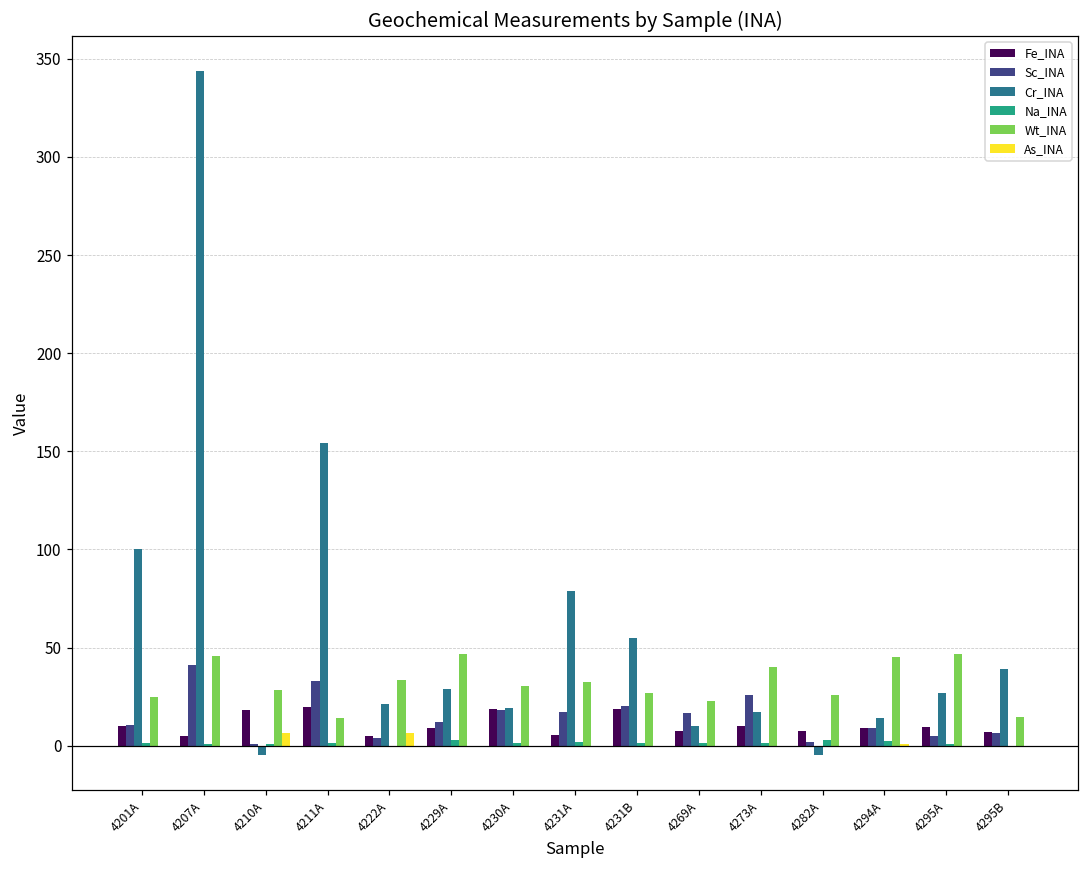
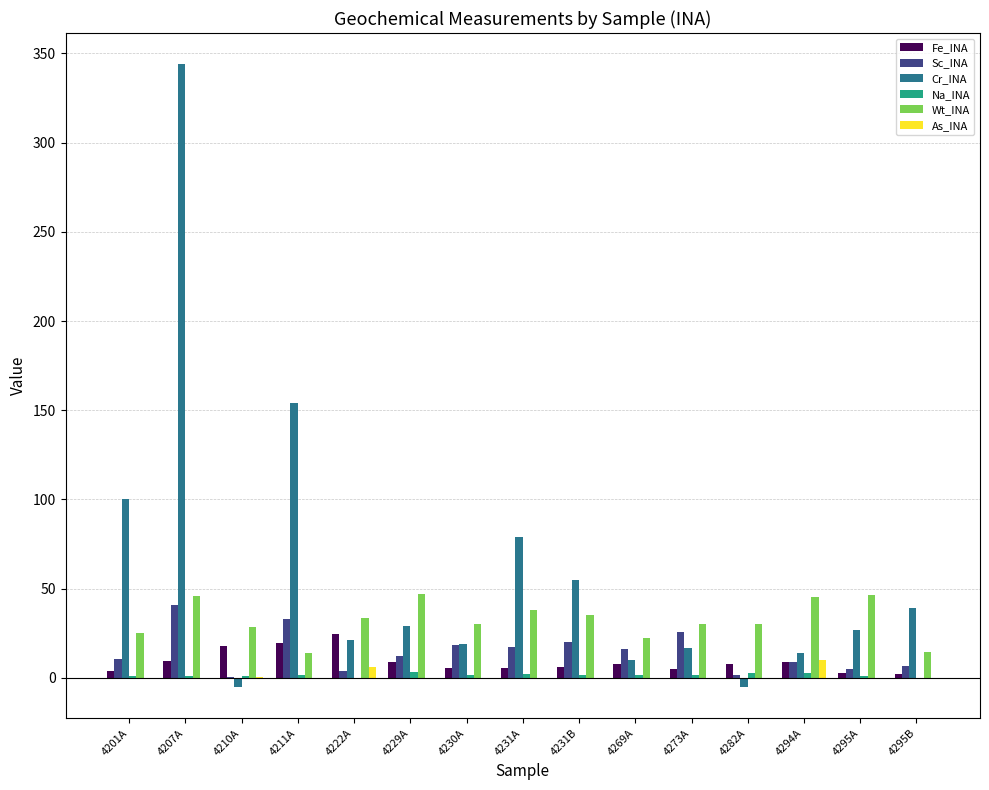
Fe_INA, 4201A: 10 -> 4
Fe_INA, 4207A: 5 -> 10
As_INA, 4210A: 7 -> 1
Fe_INA, 4222A: 5 -> 25
Fe_INA, 4230A: 19 -> 6
Wt_INA, 4231A: 32 -> 38
Fe_INA, 4231B: 18 -> 6
Wt_INA, 4231B: 27 -> 35
Fe_INA, 4273A: 10 -> 5
Wt_INA, 4273A: 40 -> 30
Wt_INA, 4282A: 26 -> 30
As_INA, 4294A: 1 -> 10
Fe_INA, 4295A: 10 -> 2
Fe_INA, 4295B: 7 -> 2
